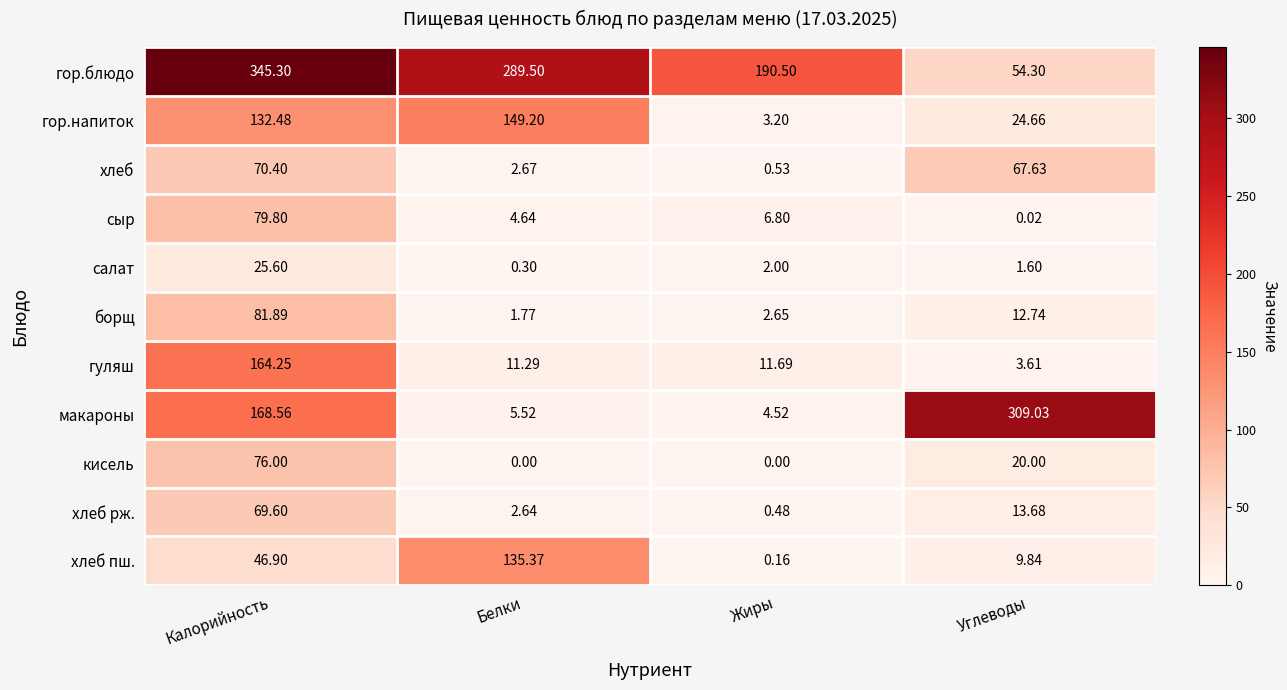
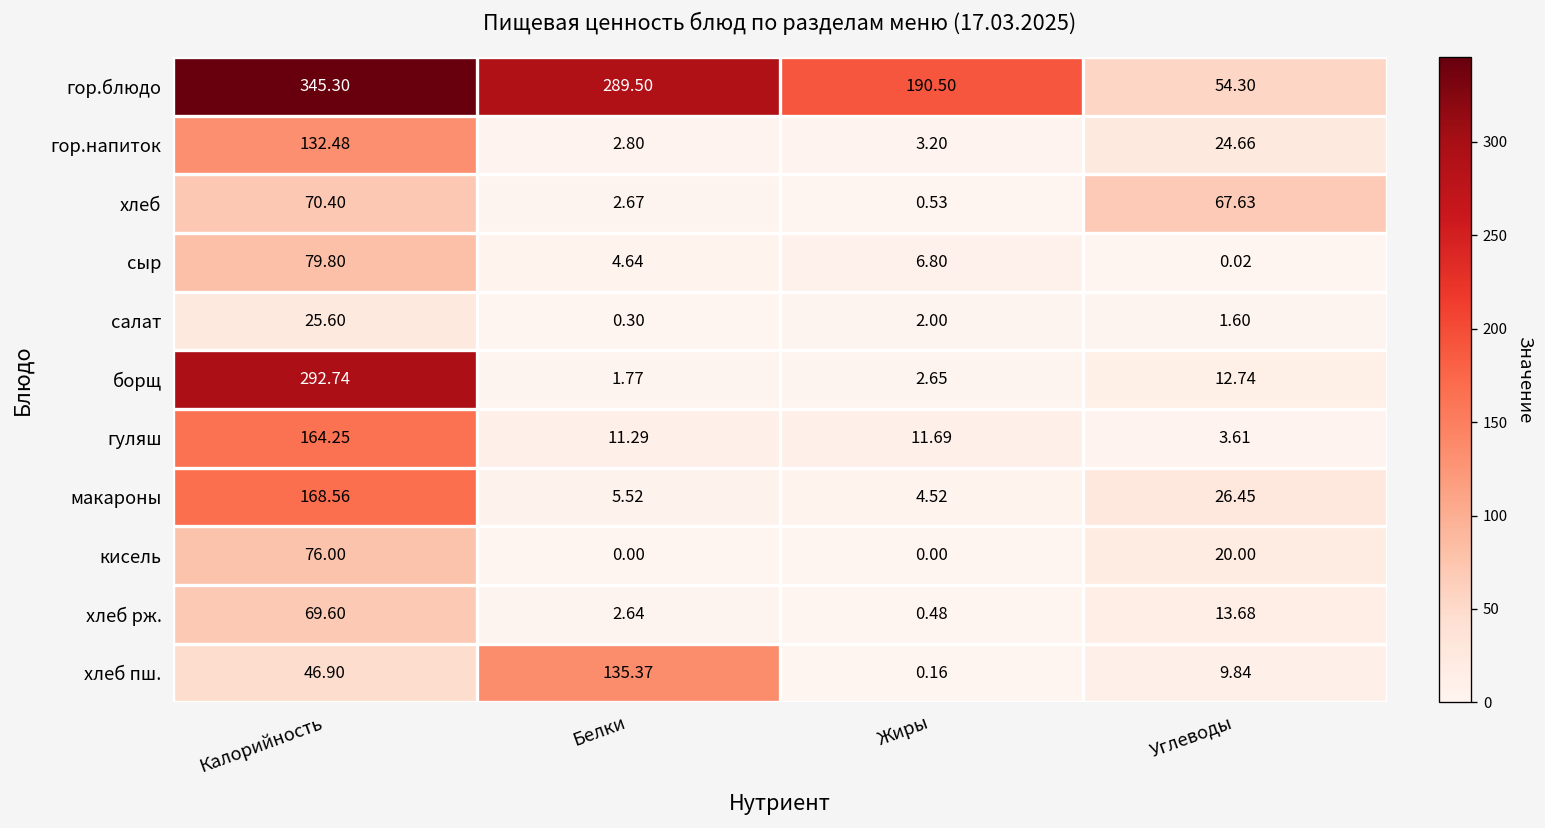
гор.напиток, Белки: 149.20 -> 2.80
борщ, Калорийность: 81.89 -> 292.74
макароны, Углеводы: 309.03 -> 26.45
